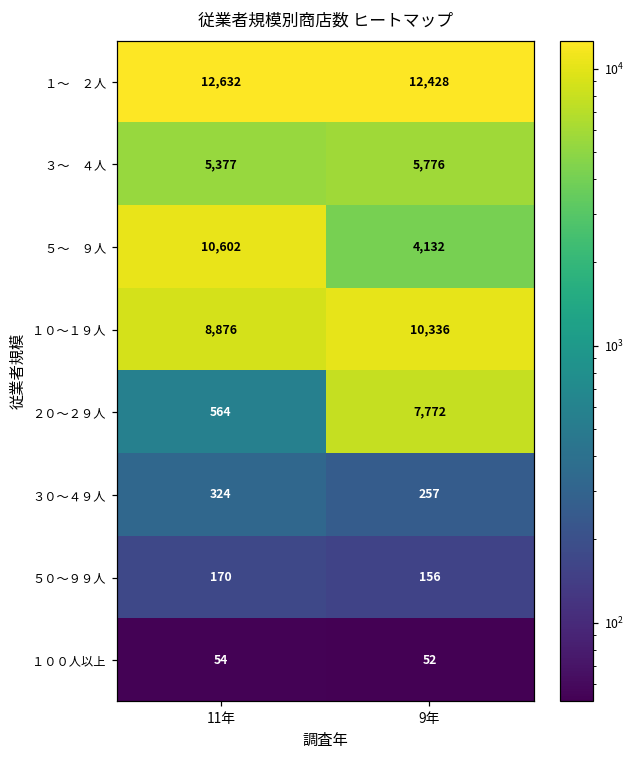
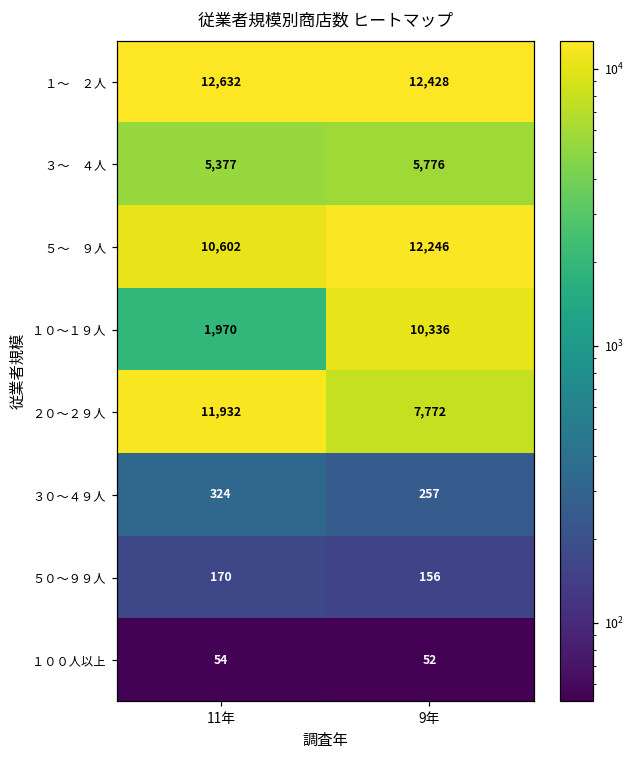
５～ ９人, 9年: 4,132 -> 12,246
１０～１９人, 11年: 8,876 -> 1,970
２０～２９人, 11年: 564 -> 11,932
